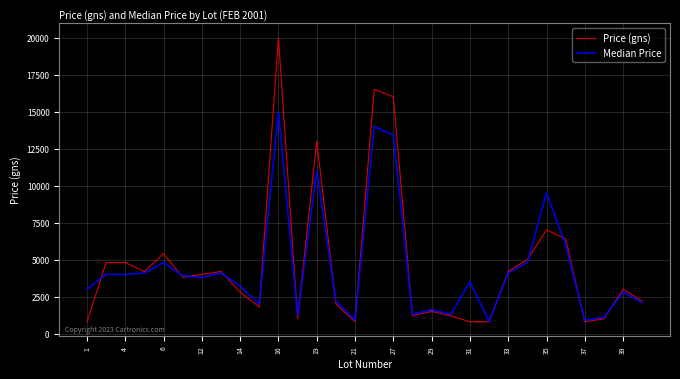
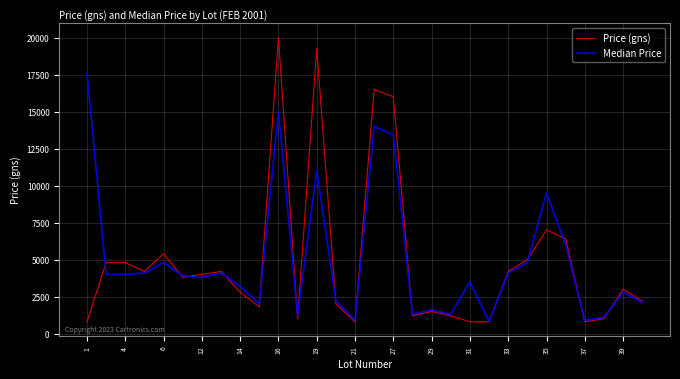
Median Price, 1: 3000 -> 17600
Price (gns), 19: 13000 -> 19300
